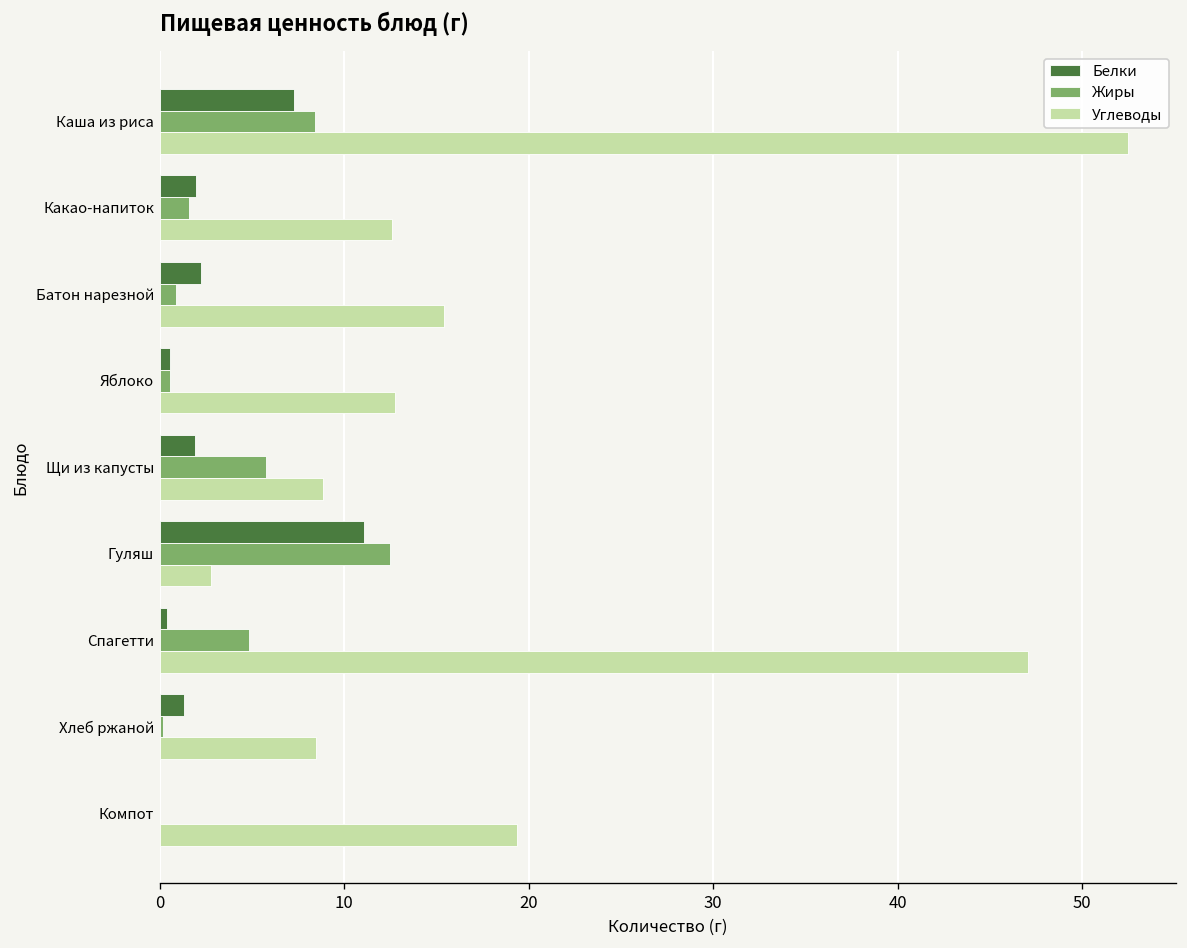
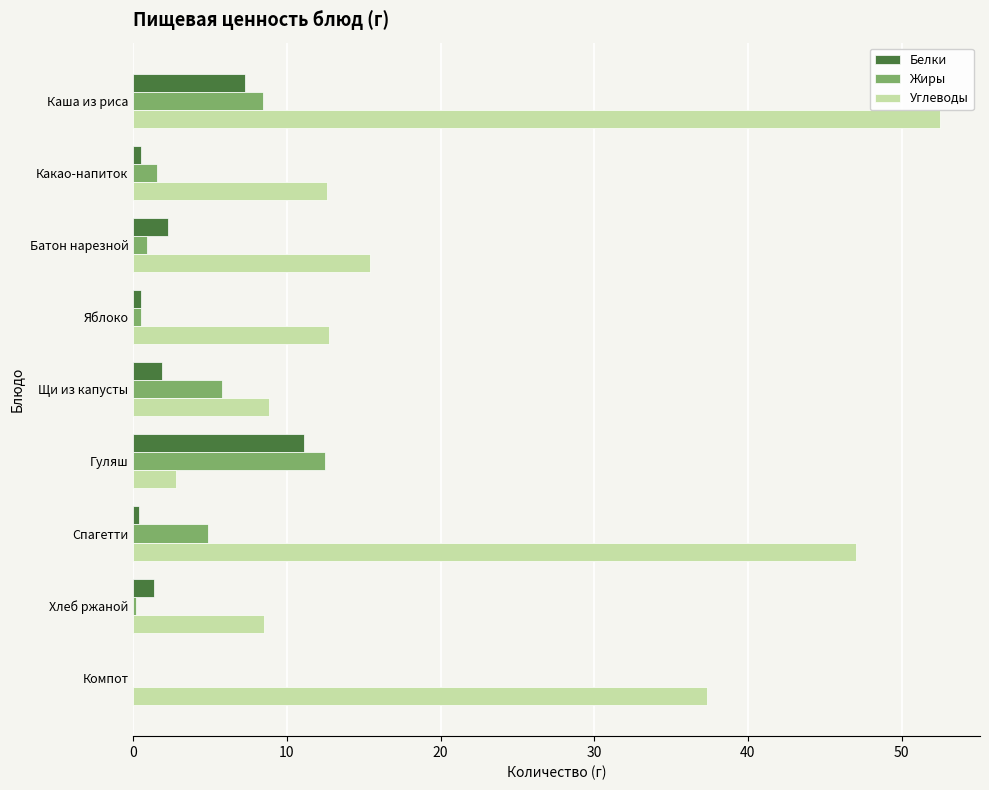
Белки, Какао-напиток: 2.0 -> 0.5
Углеводы, Компот: 19.4 -> 37.4
